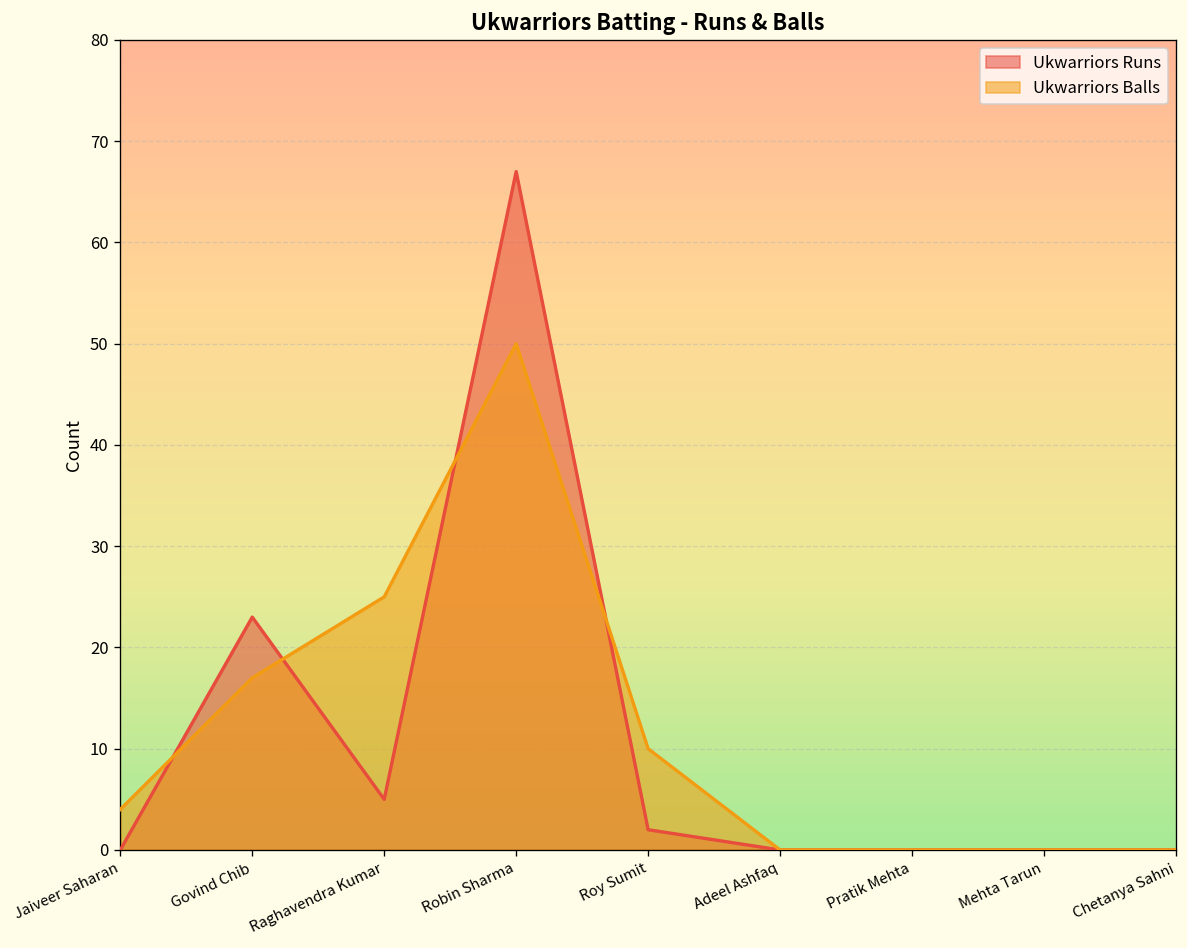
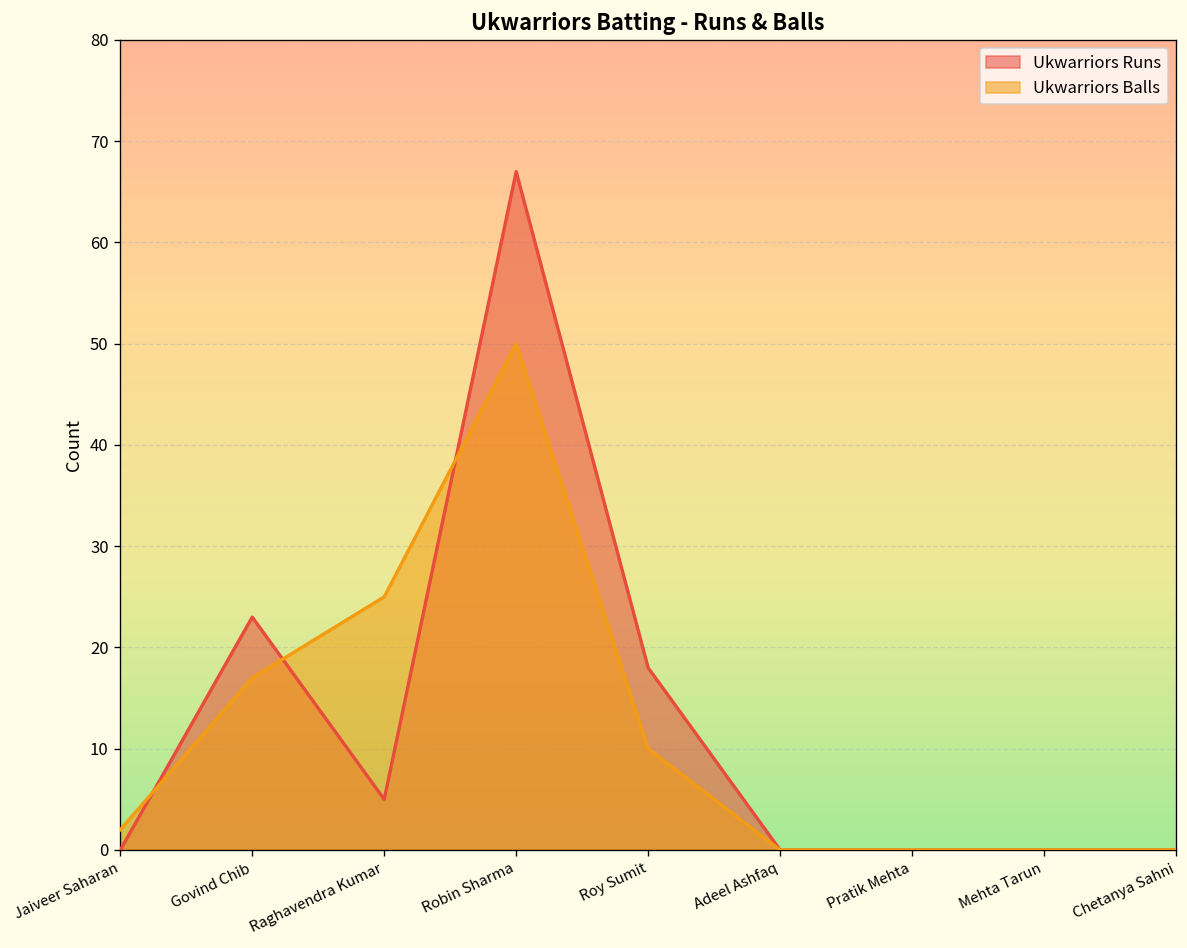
Ukwarriors Balls, Jaiveer Saharan: 4 -> 2
Ukwarriors Runs, Roy Sumit: 2 -> 18
